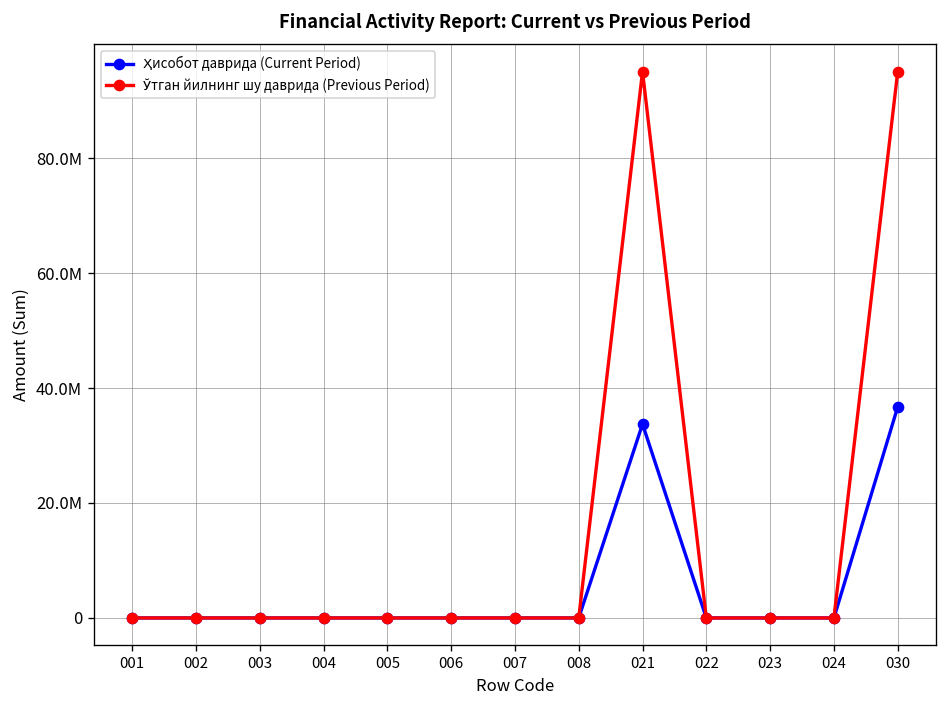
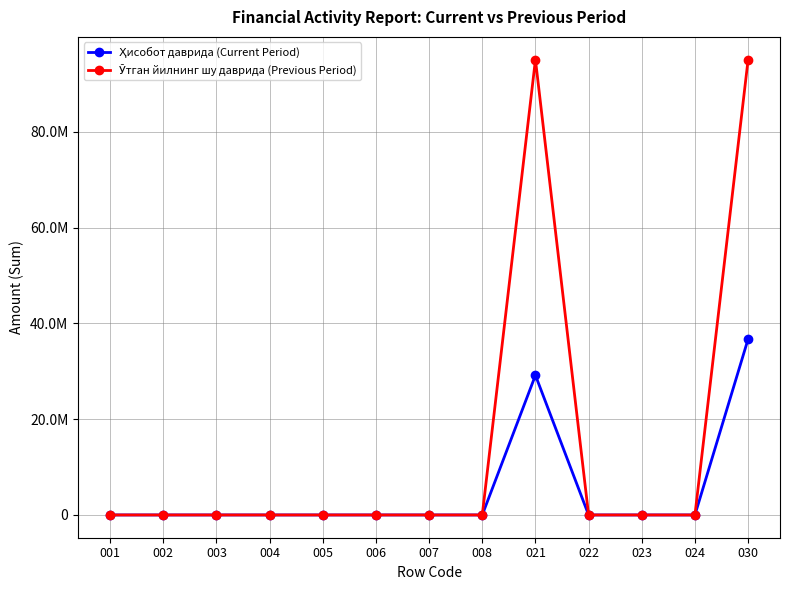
Ҳисобот даврида (Current Period), 021: 34000000 -> 29000000
